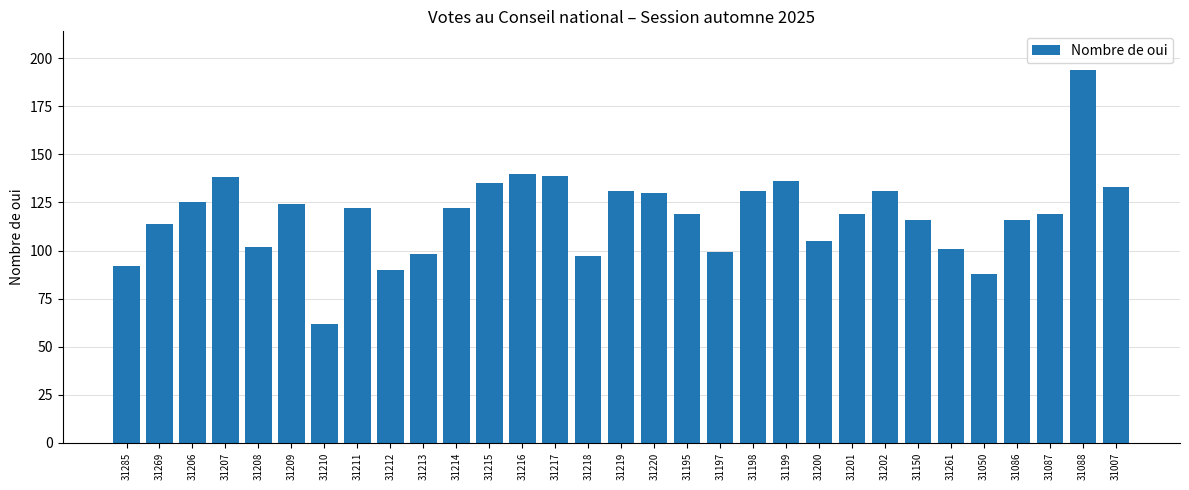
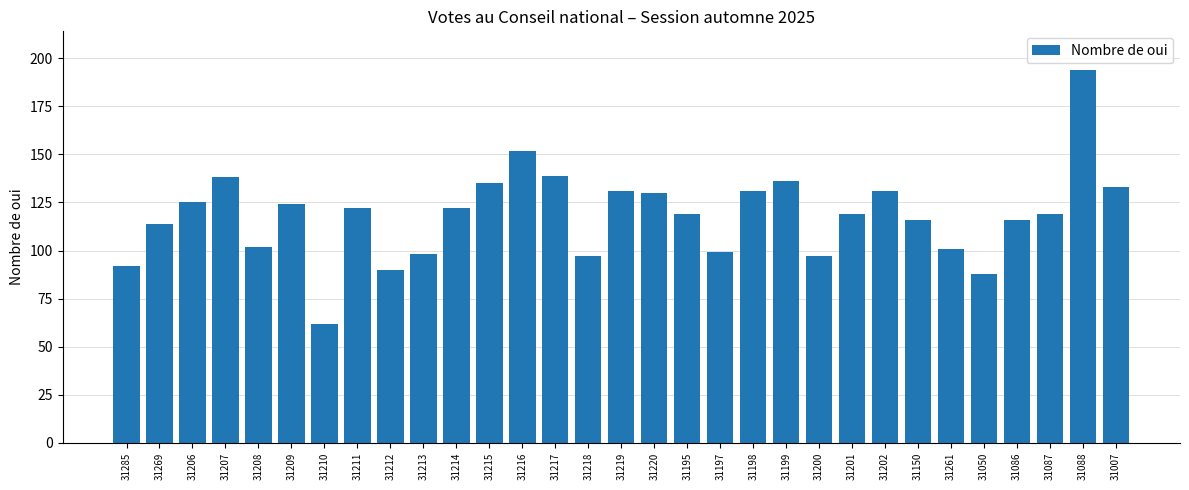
31216: 140 -> 152
31200: 105 -> 97
